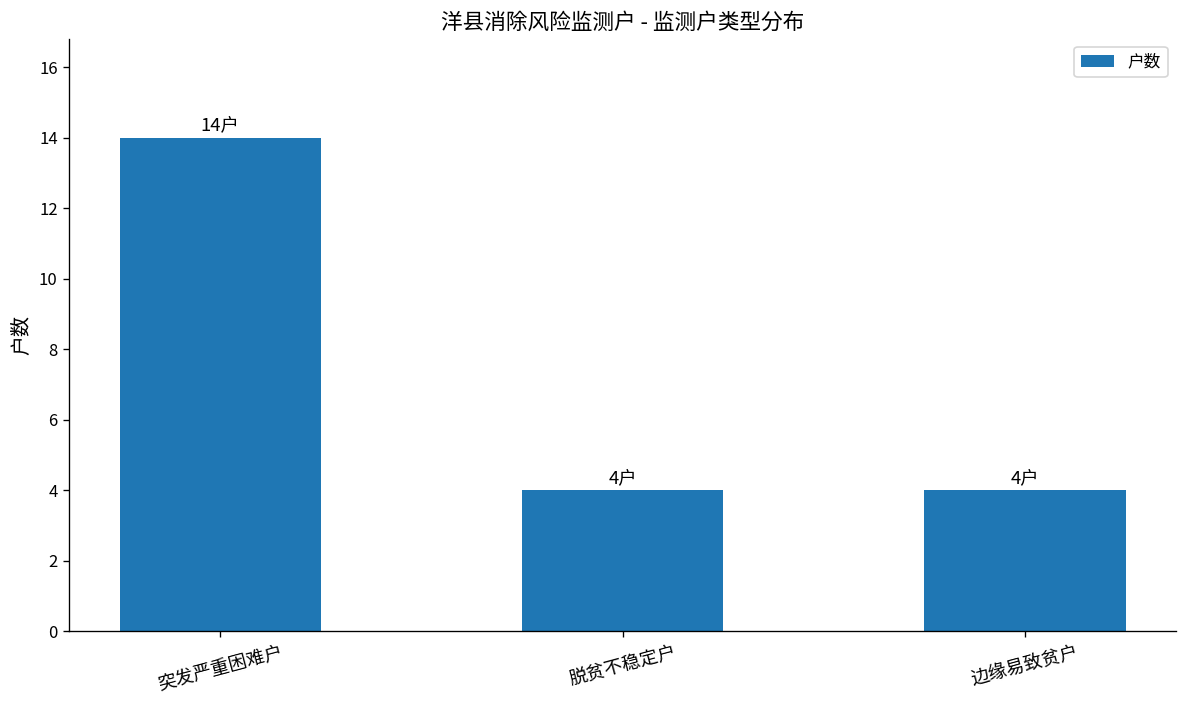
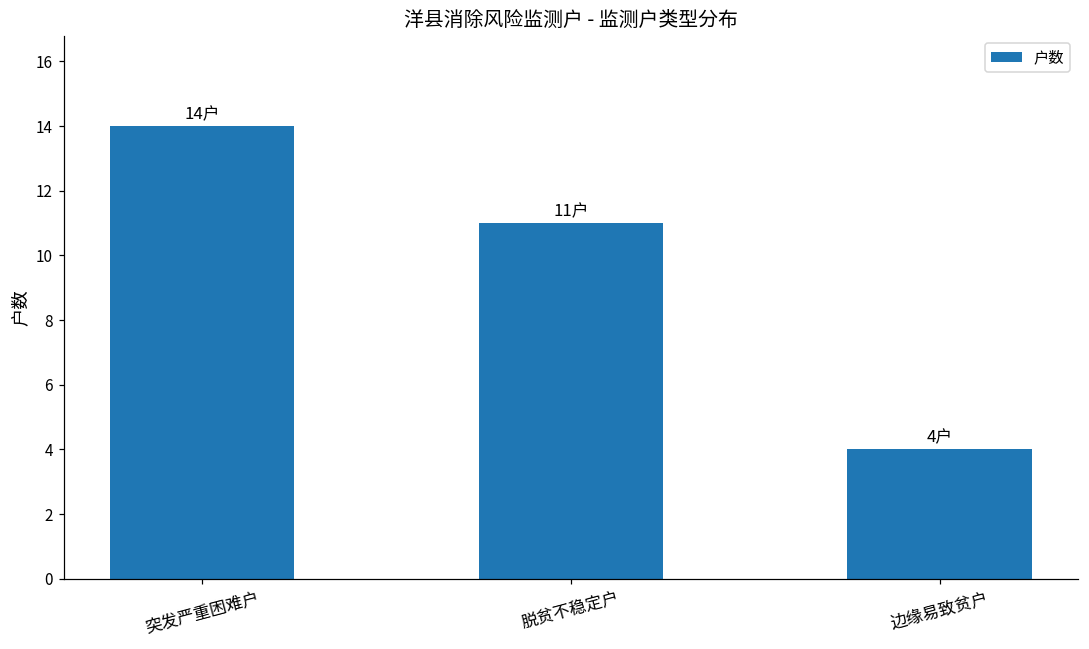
脱贫不稳定户: 4户 -> 11户
